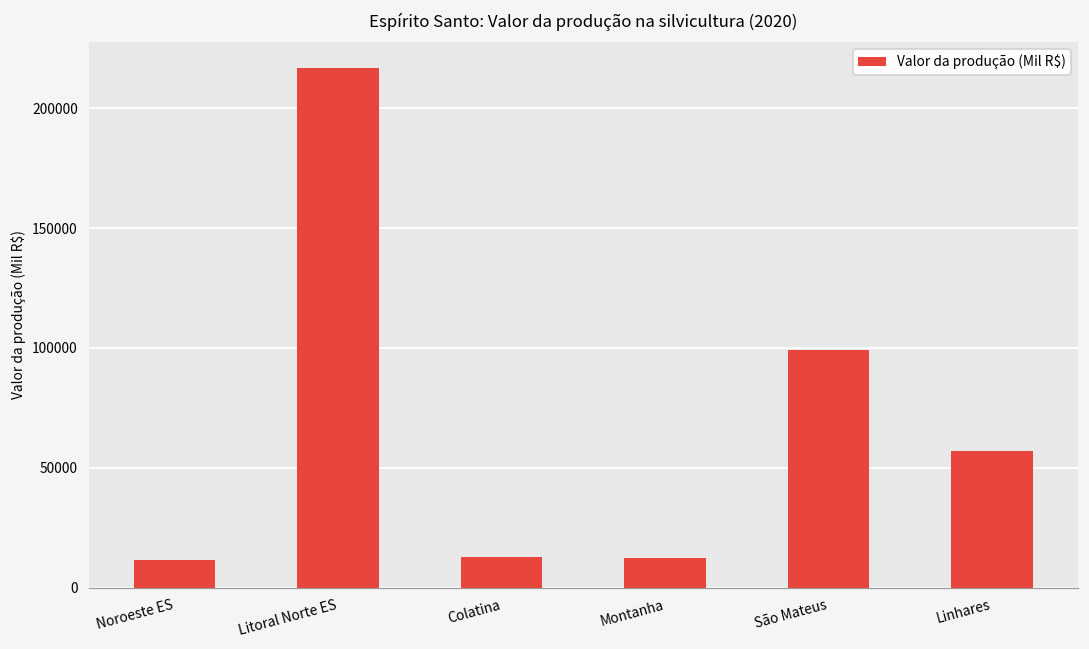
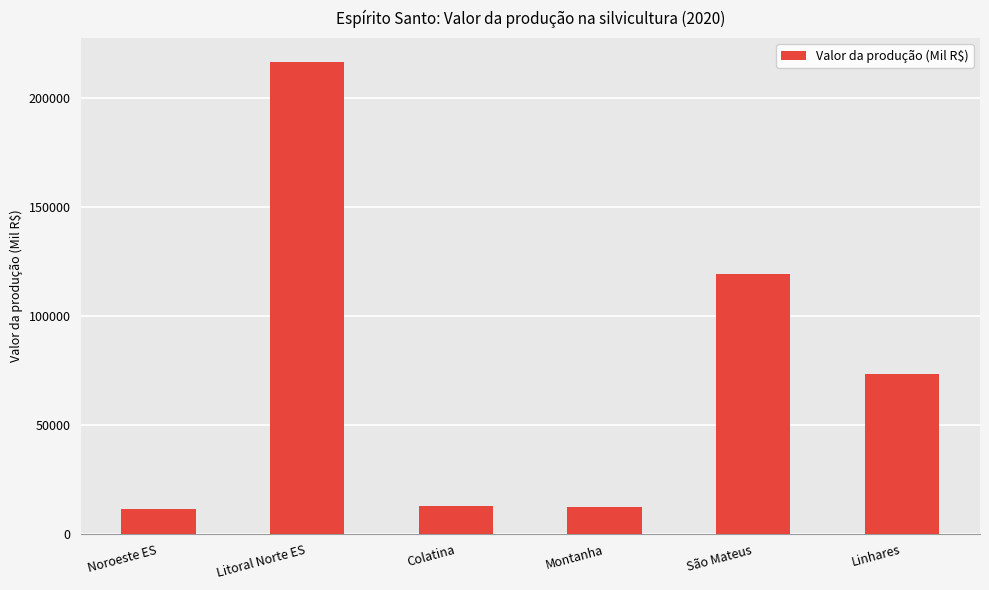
São Mateus: 99000 -> 120000
Linhares: 57000 -> 74000
